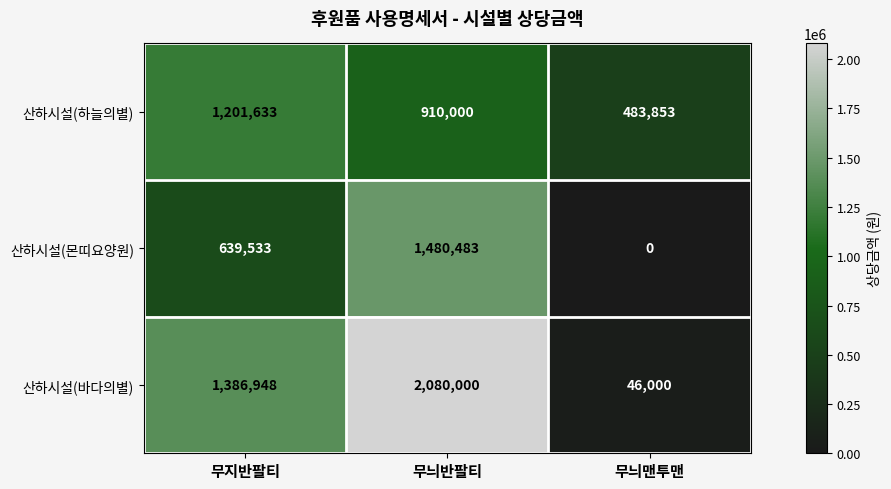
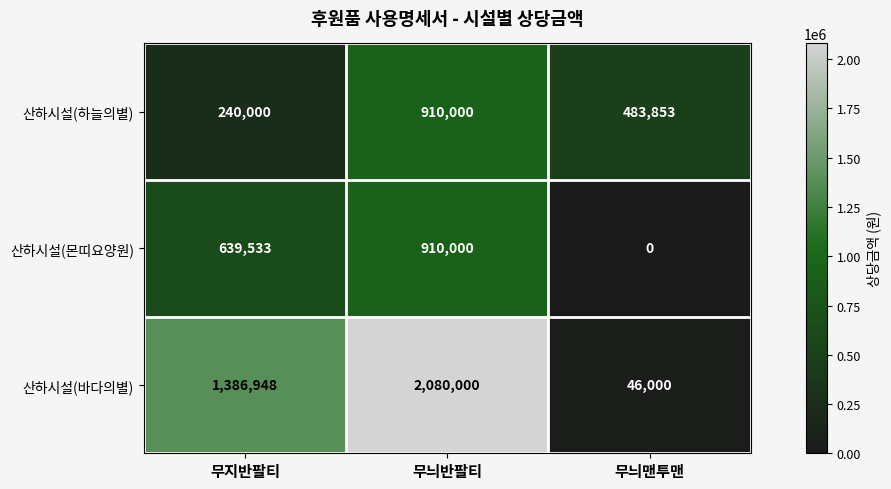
산하시설(하늘의별), 무지반팔티: 1,201,633 -> 240,000
산하시설(몬띠요양원), 무늬반팔티: 1,480,483 -> 910,000
